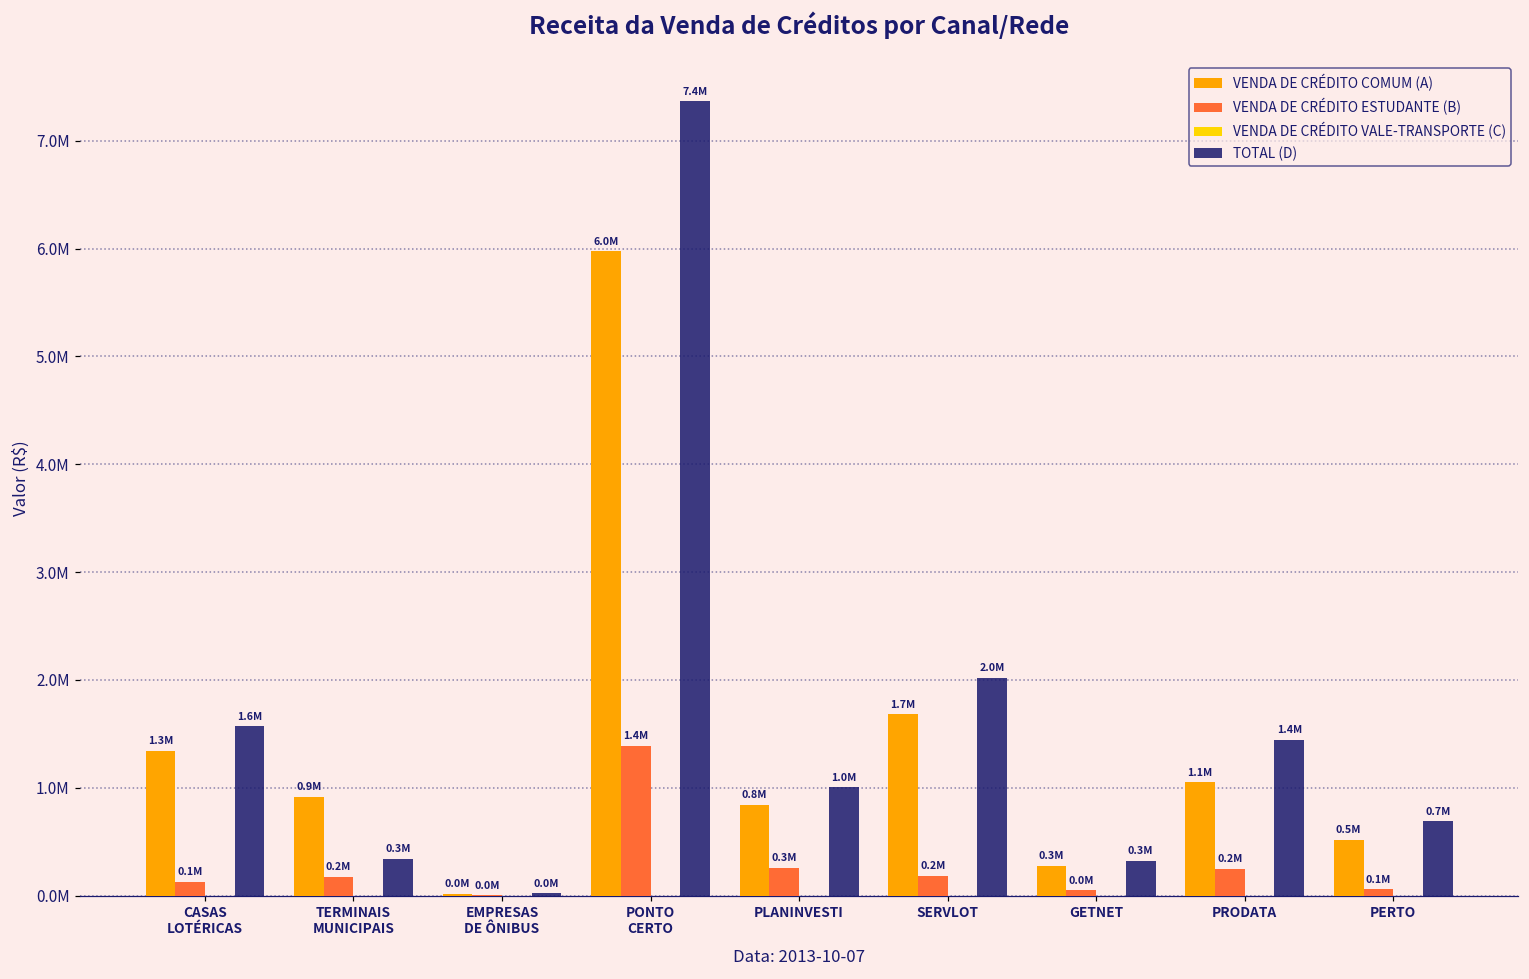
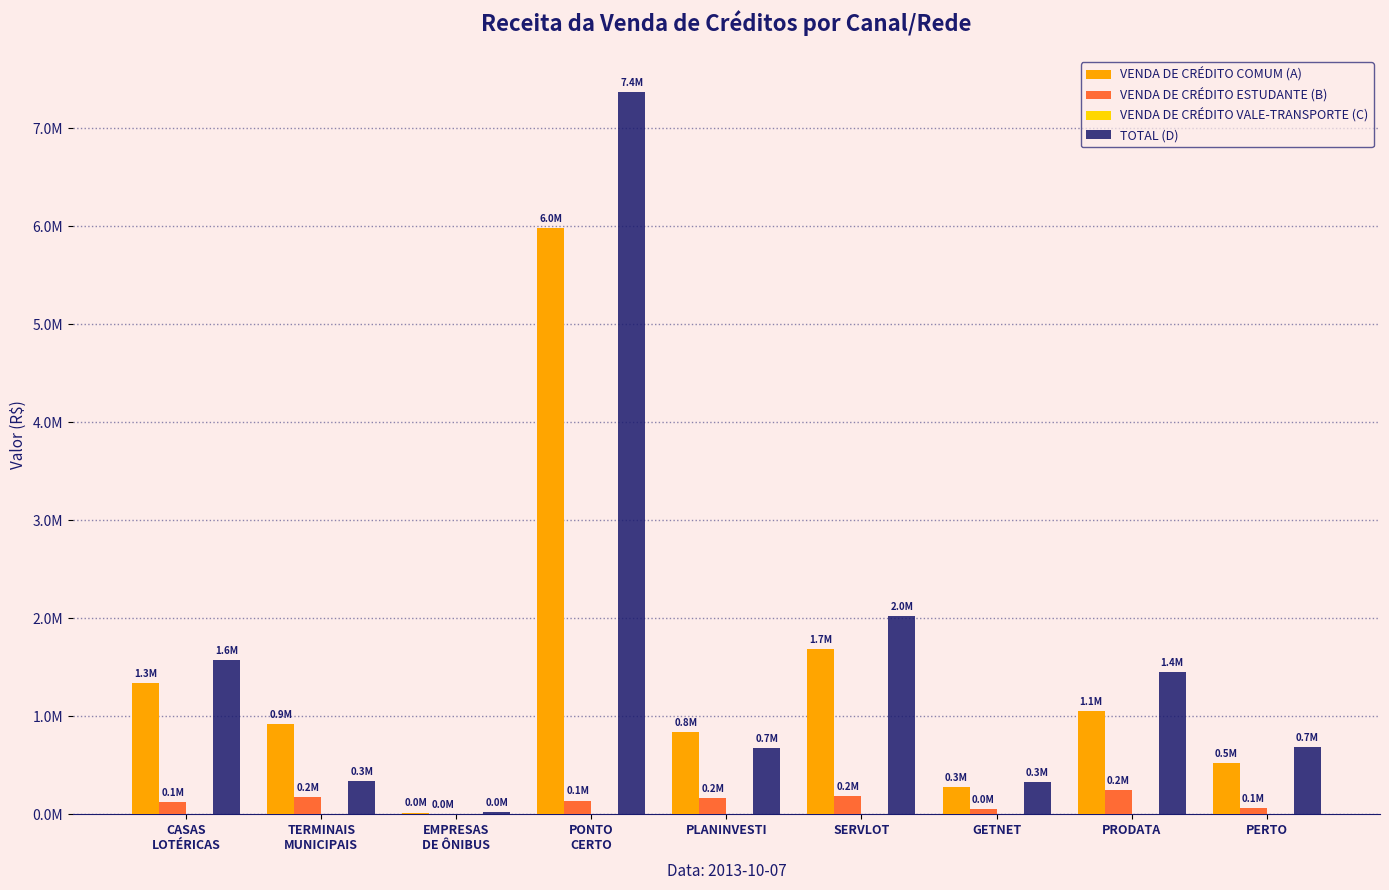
VENDA DE CRÉDITO ESTUDANTE (B), PONTO CERTO: 1.4M -> 0.1M
VENDA DE CRÉDITO ESTUDANTE (B), PLANINVESTI: 0.3M -> 0.2M
TOTAL (D), PLANINVESTI: 1.0M -> 0.7M
